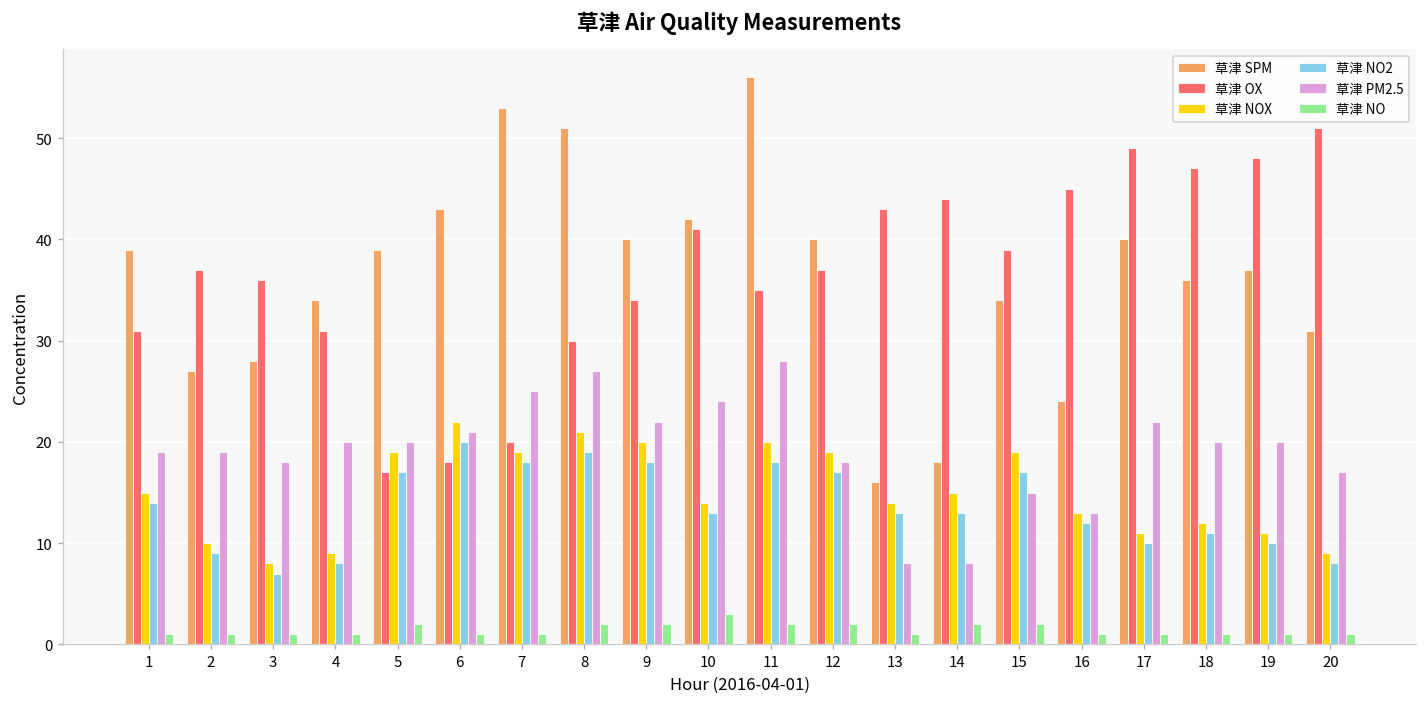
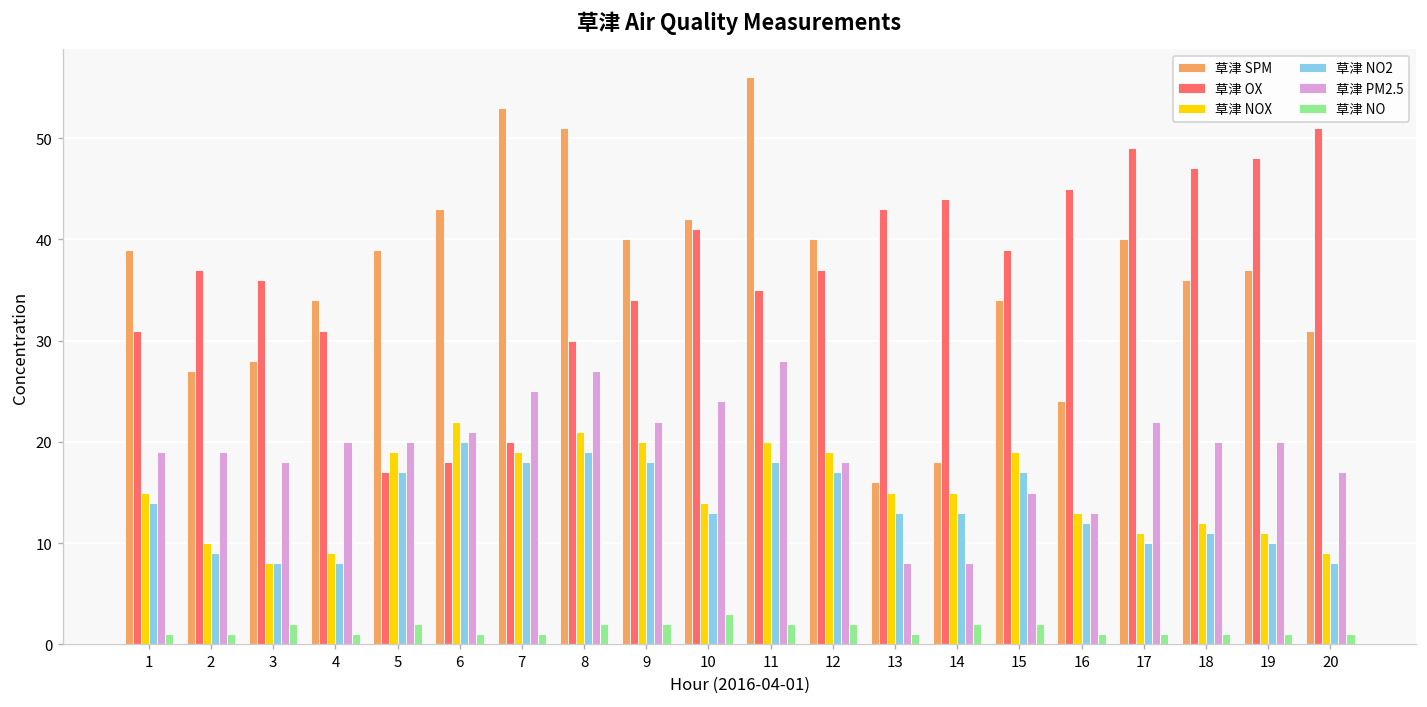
草津 NO2, 3: 7 -> 8
草津 NO, 3: 1 -> 2
草津 NOX, 13: 14 -> 15
